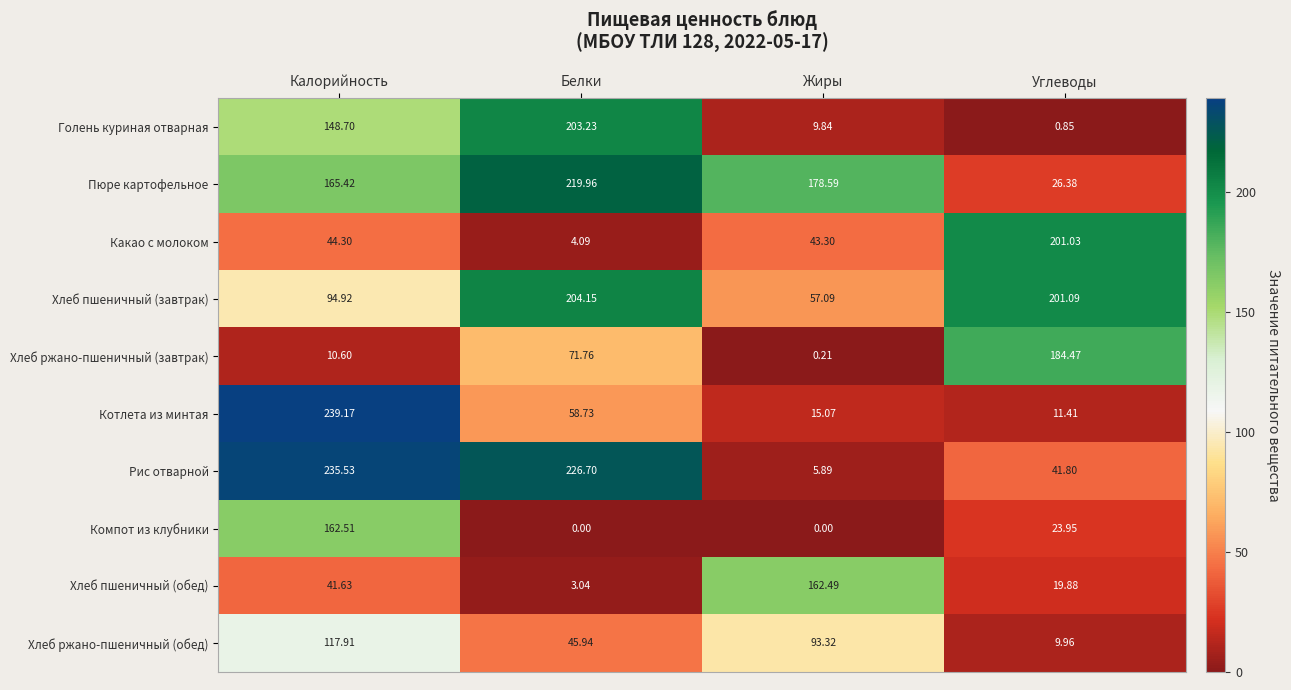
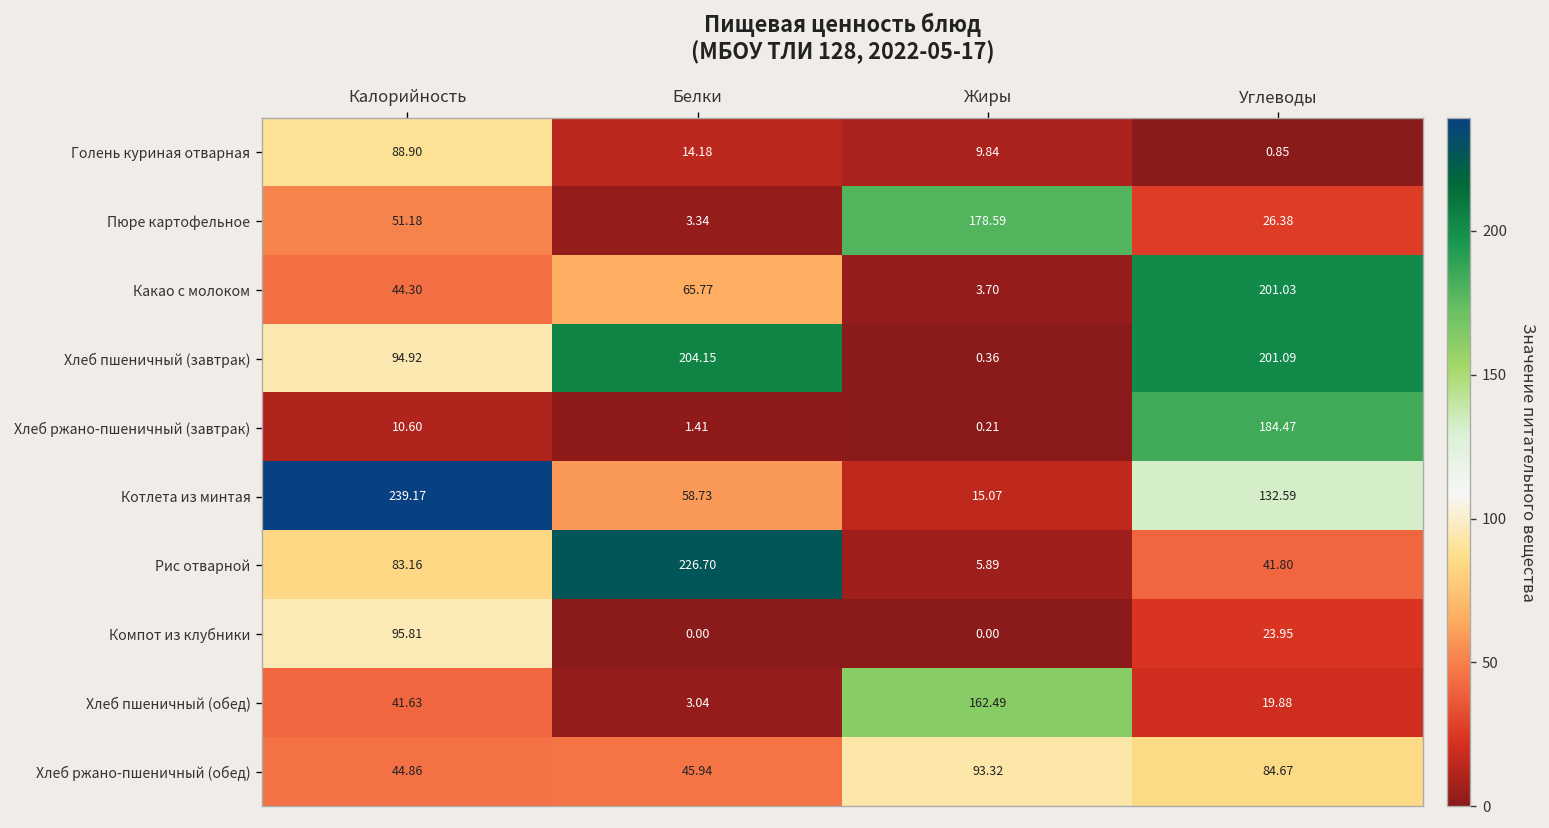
Голень куриная отварная, Калорийность: 148.70 -> 88.90
Голень куриная отварная, Белки: 203.23 -> 14.18
Пюре картофельное, Калорийность: 165.42 -> 51.18
Пюре картофельное, Белки: 219.96 -> 3.34
Какао с молоком, Белки: 4.09 -> 65.77
Какао с молоком, Жиры: 43.30 -> 3.70
Хлеб пшеничный (завтрак), Жиры: 57.09 -> 0.36
Хлеб ржано-пшеничный (завтрак), Белки: 71.76 -> 1.41
Котлета из минтая, Углеводы: 11.41 -> 132.59
Рис отварной, Калорийность: 235.53 -> 83.16
Компот из клубники, Калорийность: 162.51 -> 95.81
Хлеб ржано-пшеничный (обед), Калорийность: 117.91 -> 44.86
Хлеб ржано-пшеничный (обед), Углеводы: 9.96 -> 84.67
